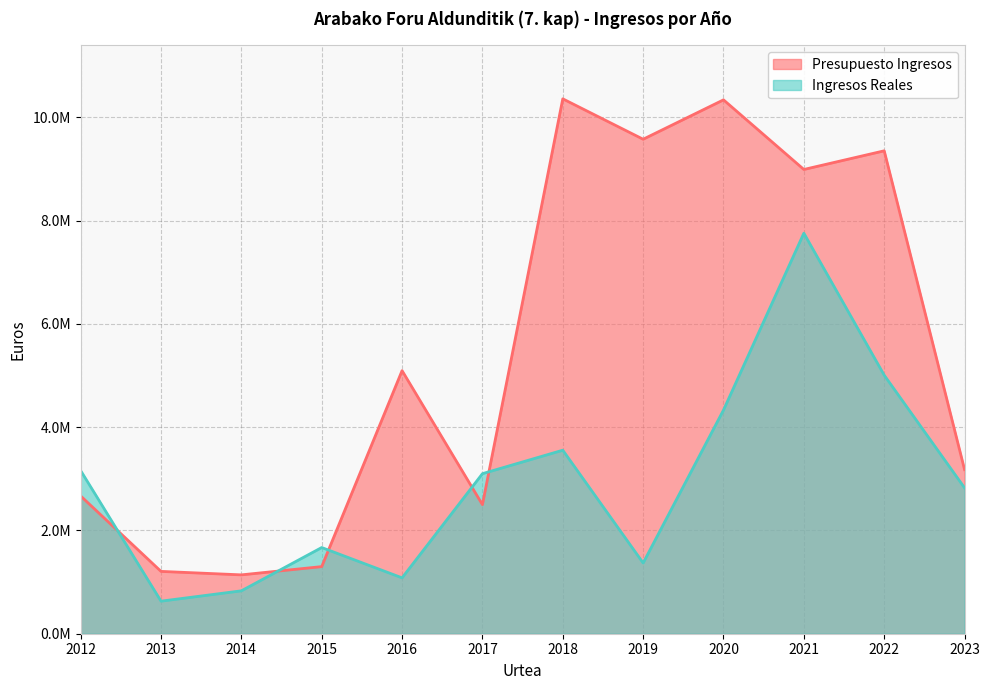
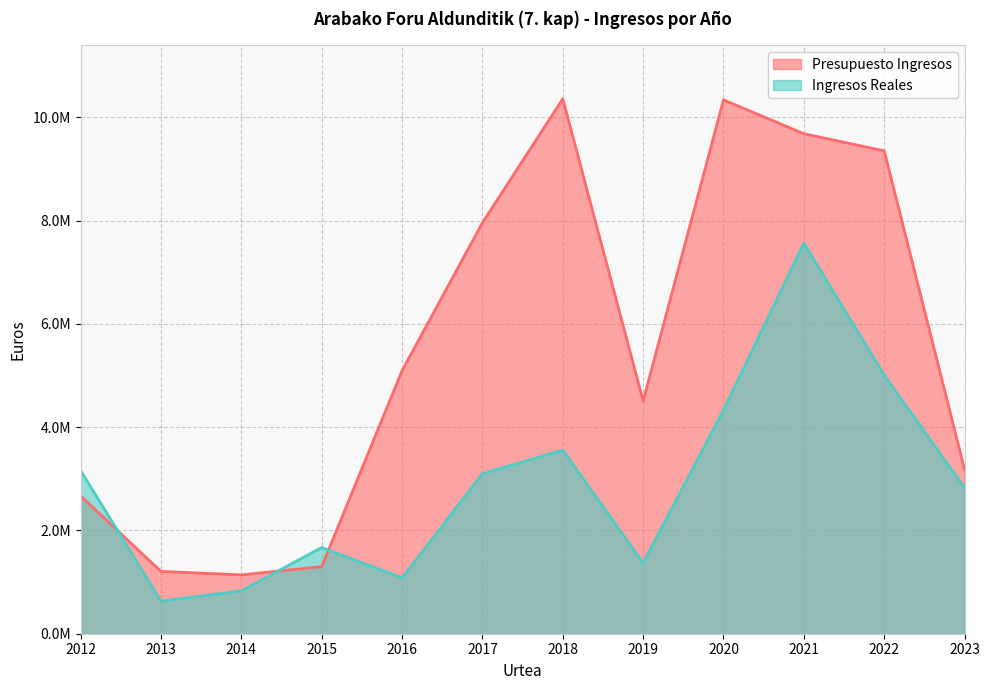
Presupuesto Ingresos, 2017: 2500000 -> 8000000
Presupuesto Ingresos, 2019: 9600000 -> 4500000
Presupuesto Ingresos, 2021: 9000000 -> 9700000
Ingresos Reales, 2021: 7800000 -> 7600000
